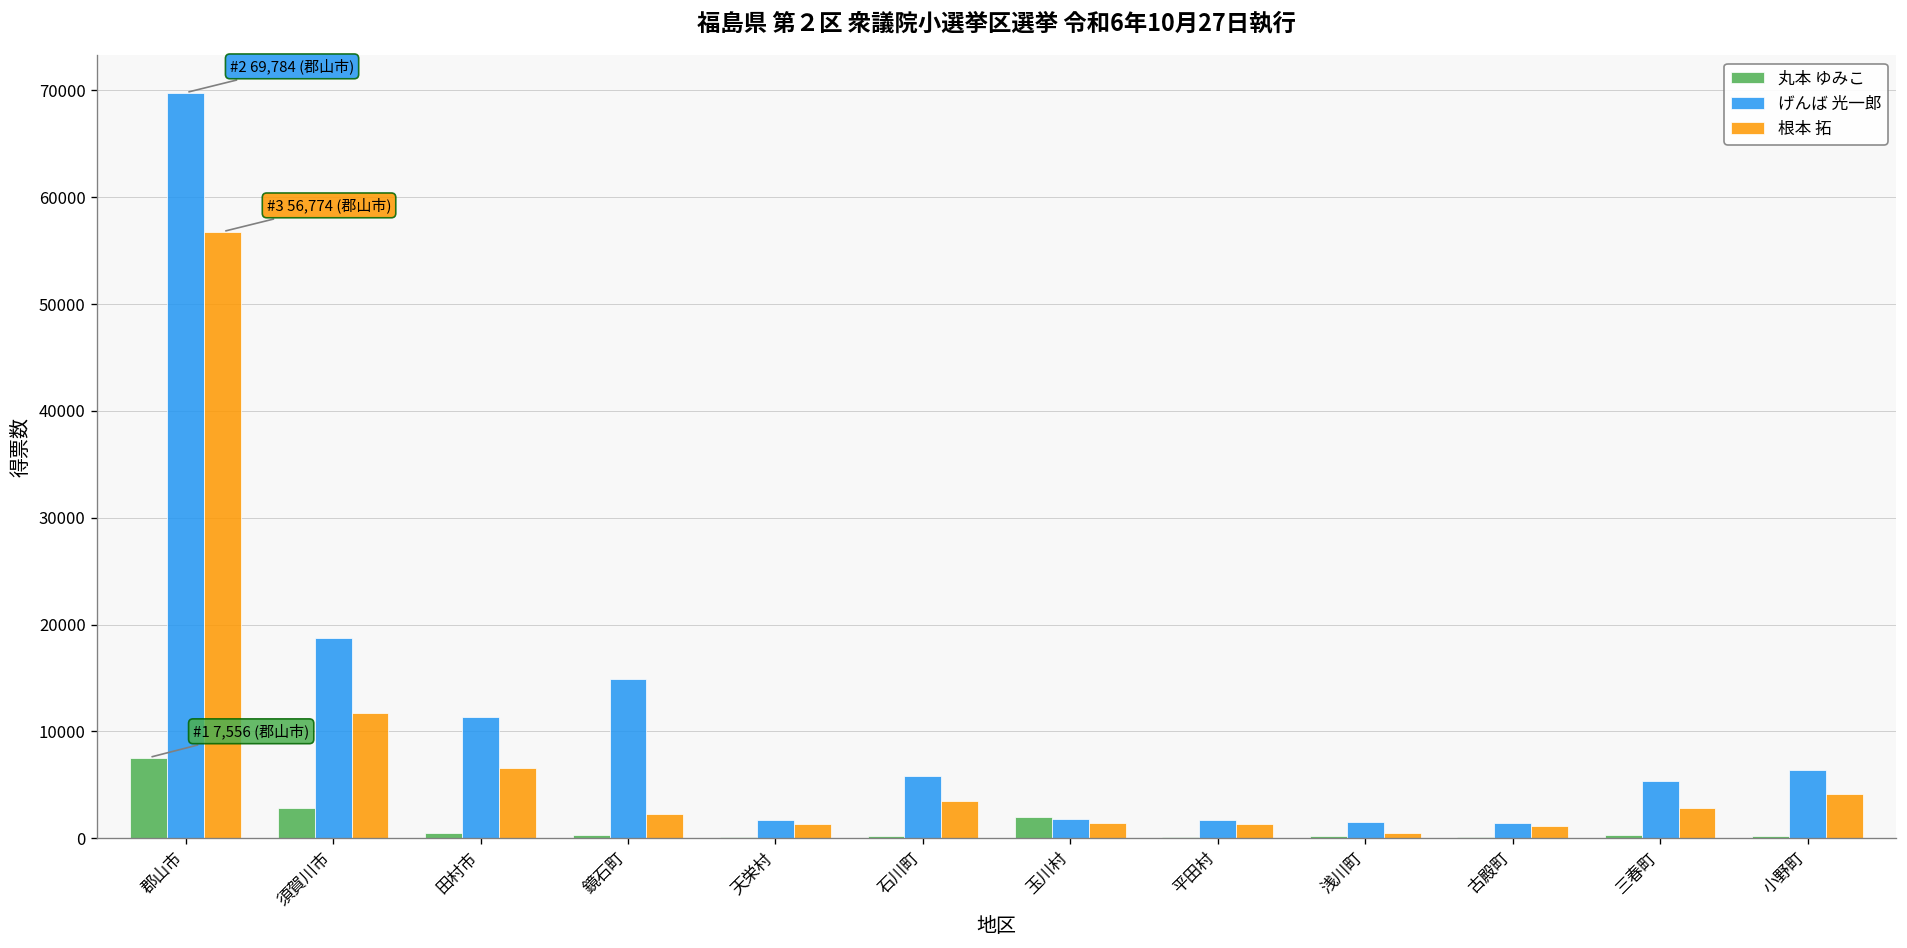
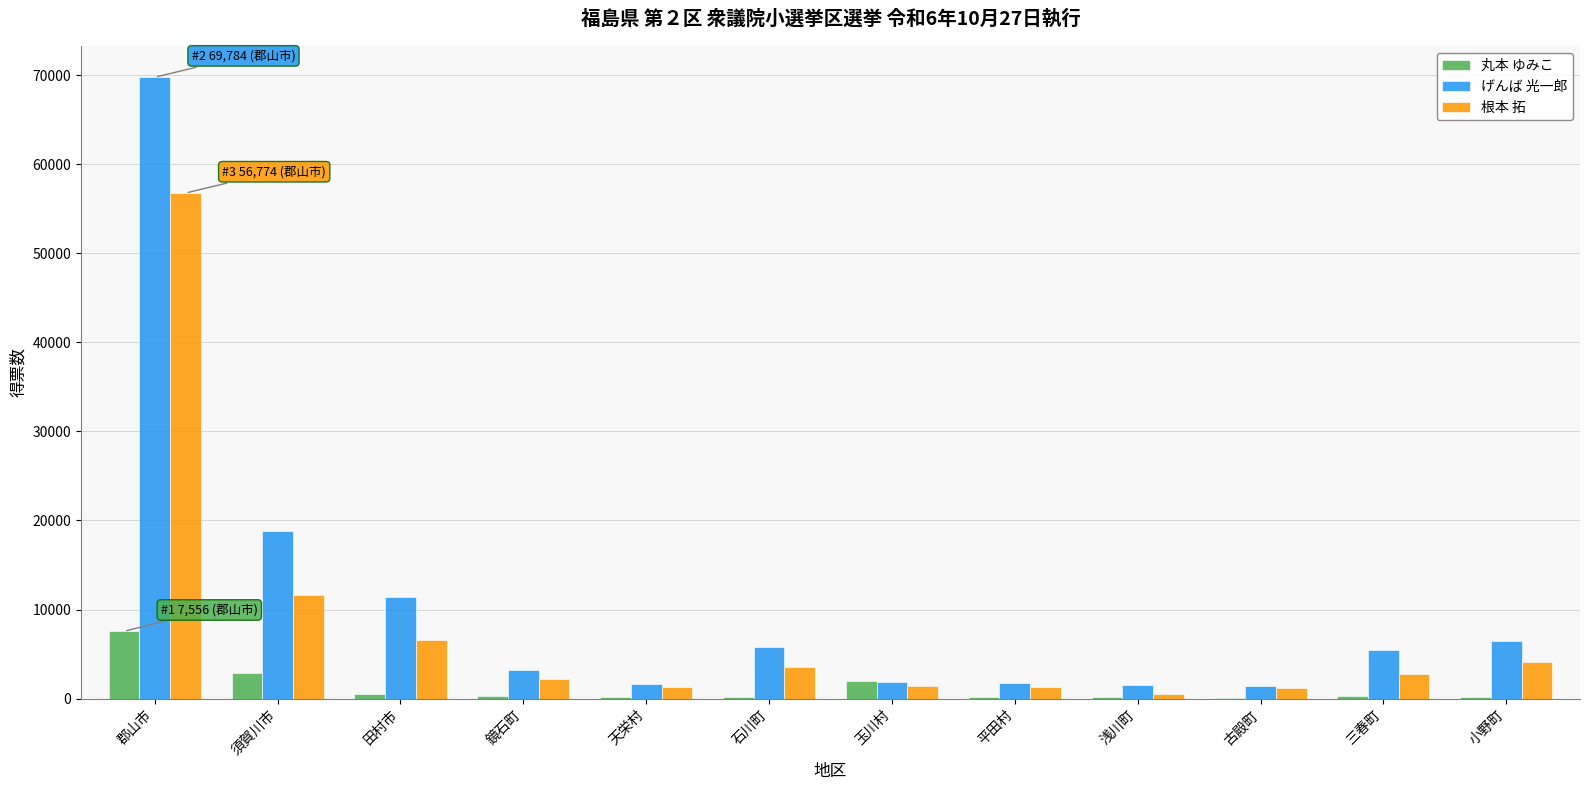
げんば 光一郎, 鏡石町: 15000 -> 3000
